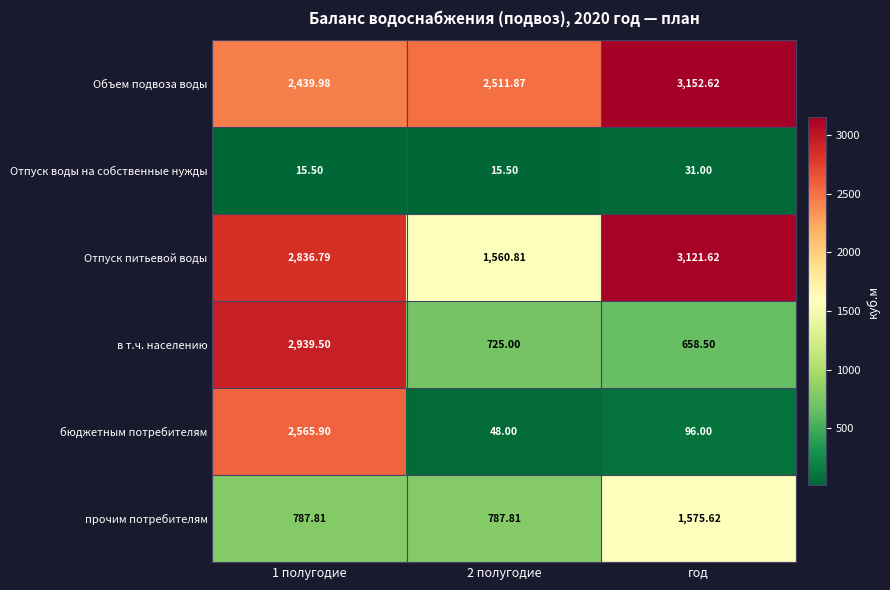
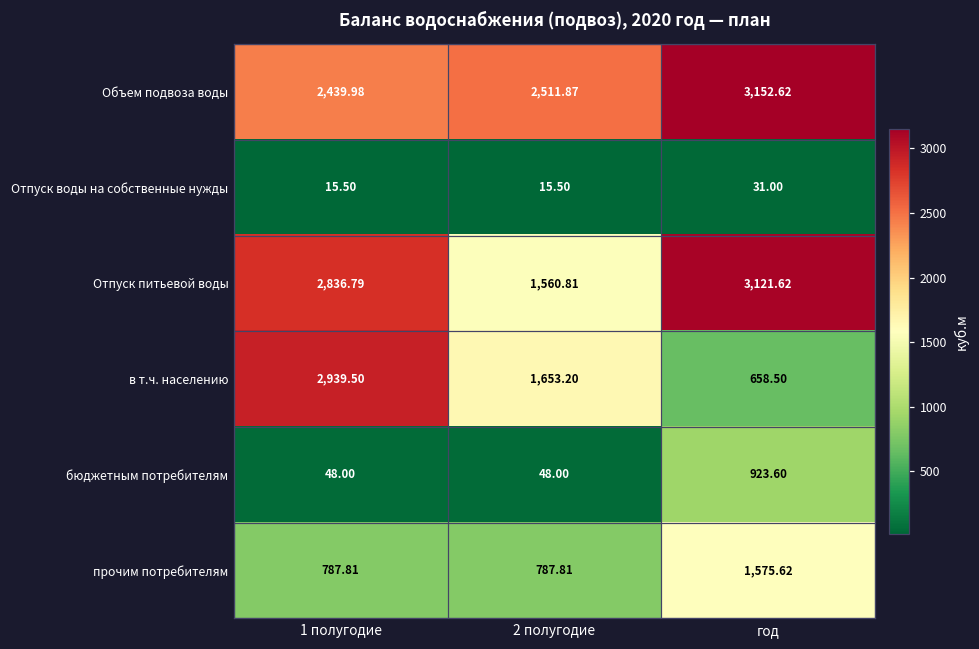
в т.ч. населению, 2 полугодие: 725.00 -> 1,653.20
бюджетным потребителям, 1 полугодие: 2,565.90 -> 48.00
бюджетным потребителям, год: 96.00 -> 923.60
